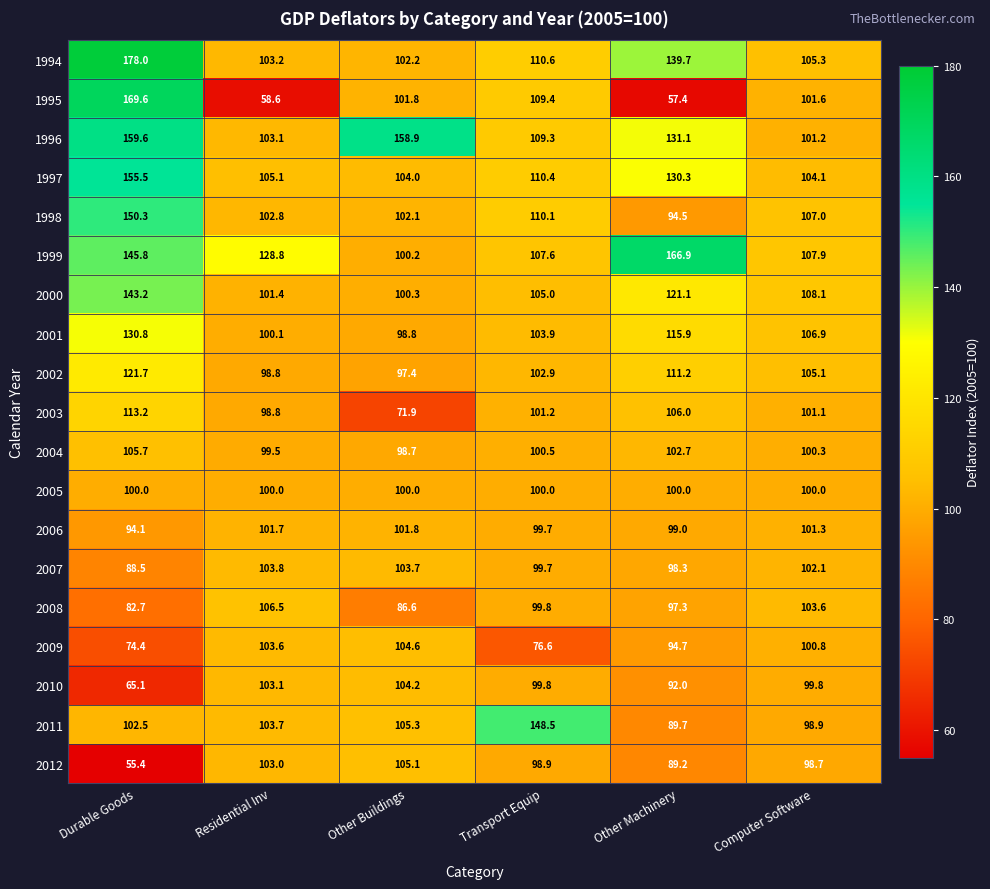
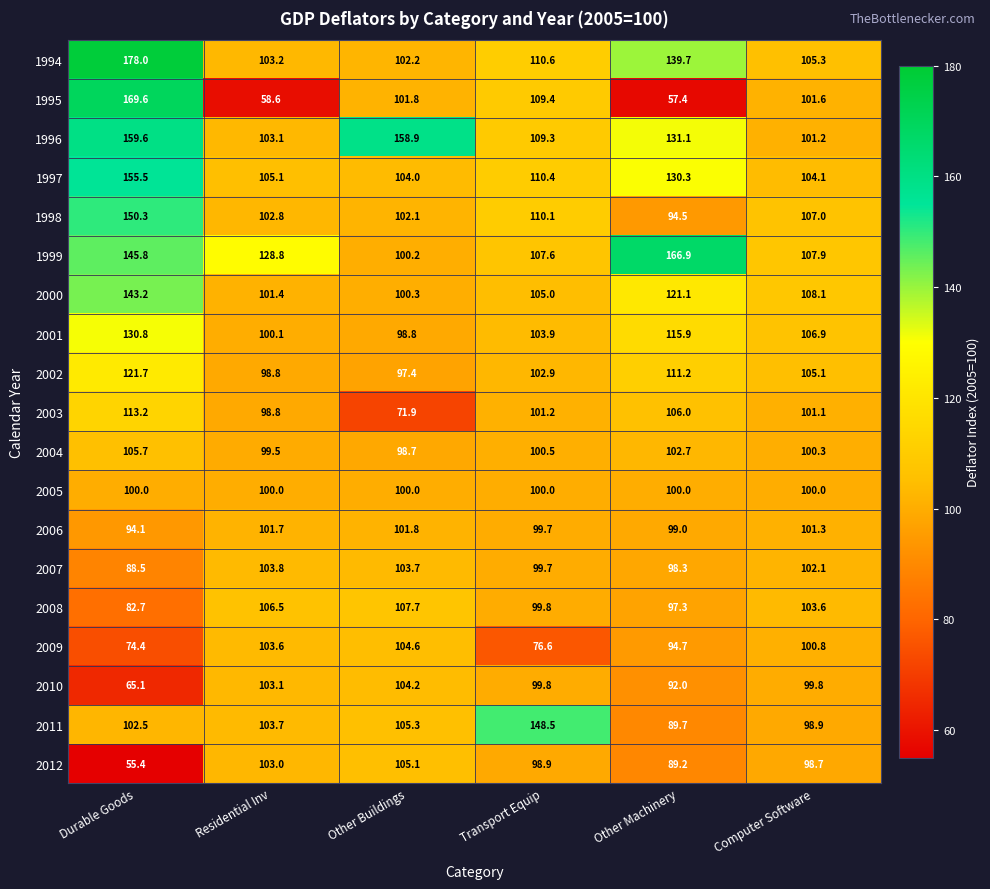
2008, Other Buildings: 86.6 -> 107.7
